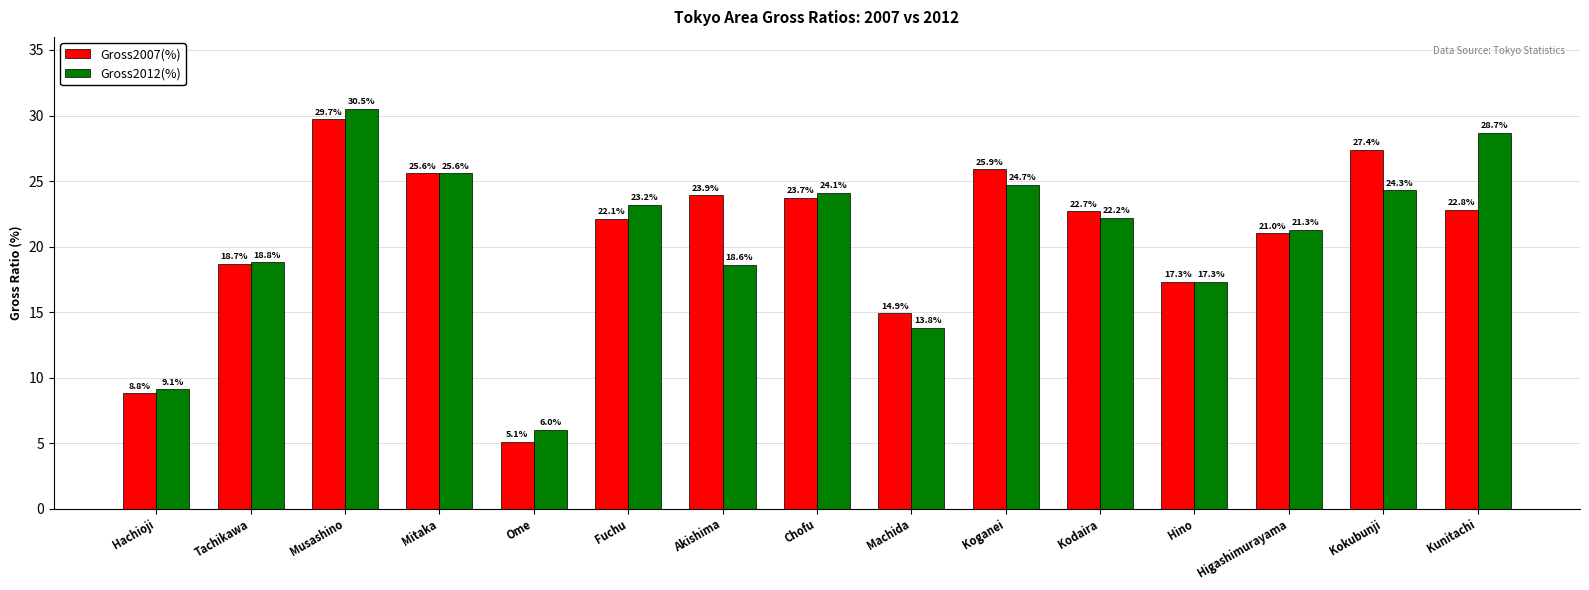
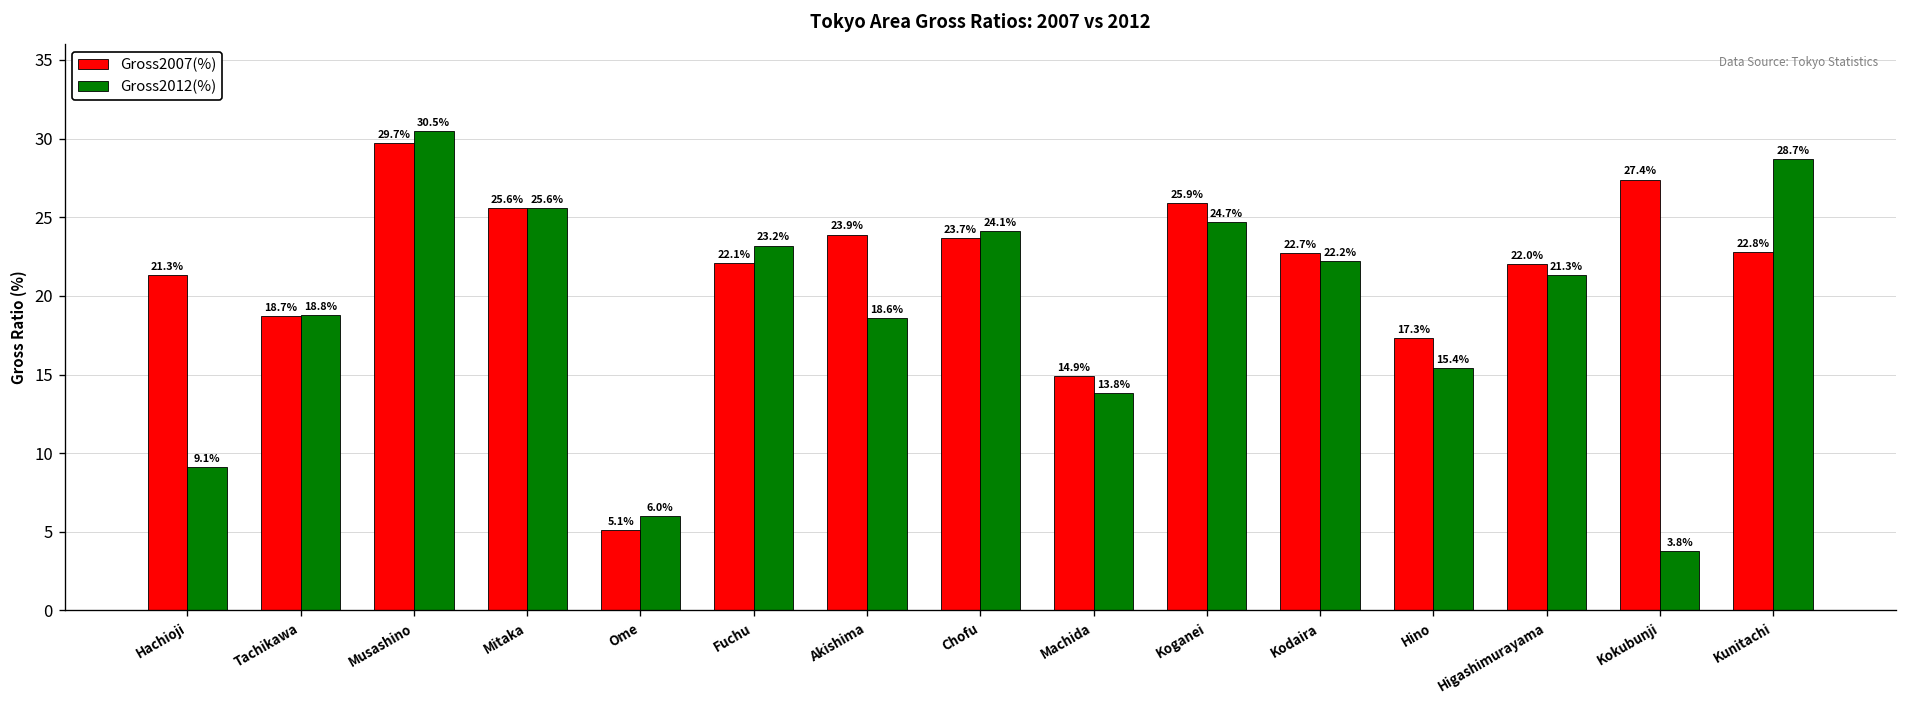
Gross2007(%), Hachioji: 8.8% -> 21.3%
Gross2012(%), Hino: 17.3% -> 15.4%
Gross2007(%), Higashimurayama: 21.0% -> 22.0%
Gross2012(%), Kokubunji: 24.3% -> 3.8%
